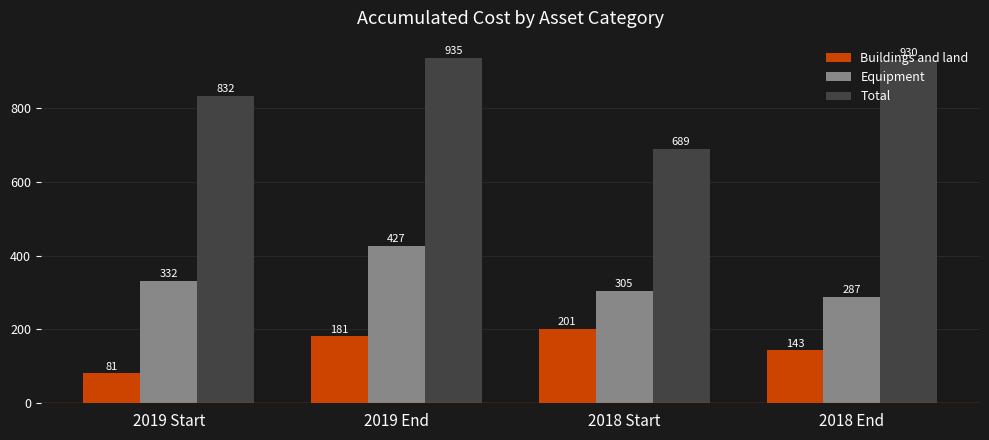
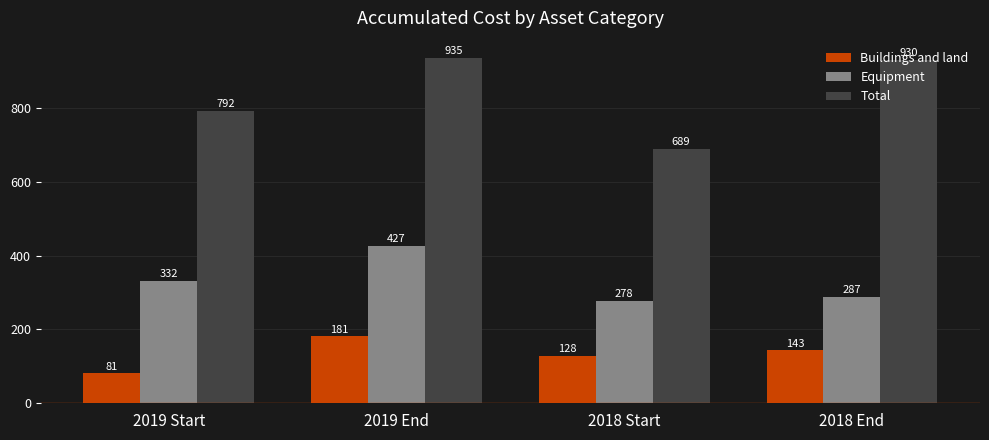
Total, 2019 Start: 832 -> 792
Buildings and land, 2018 Start: 201 -> 128
Equipment, 2018 Start: 305 -> 278
